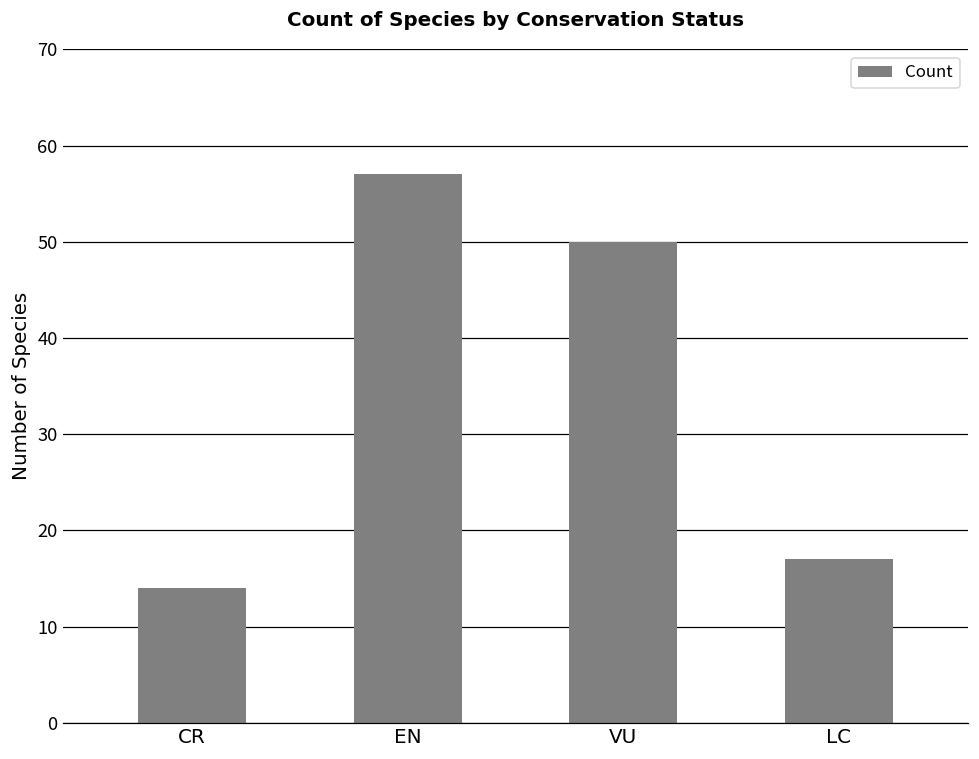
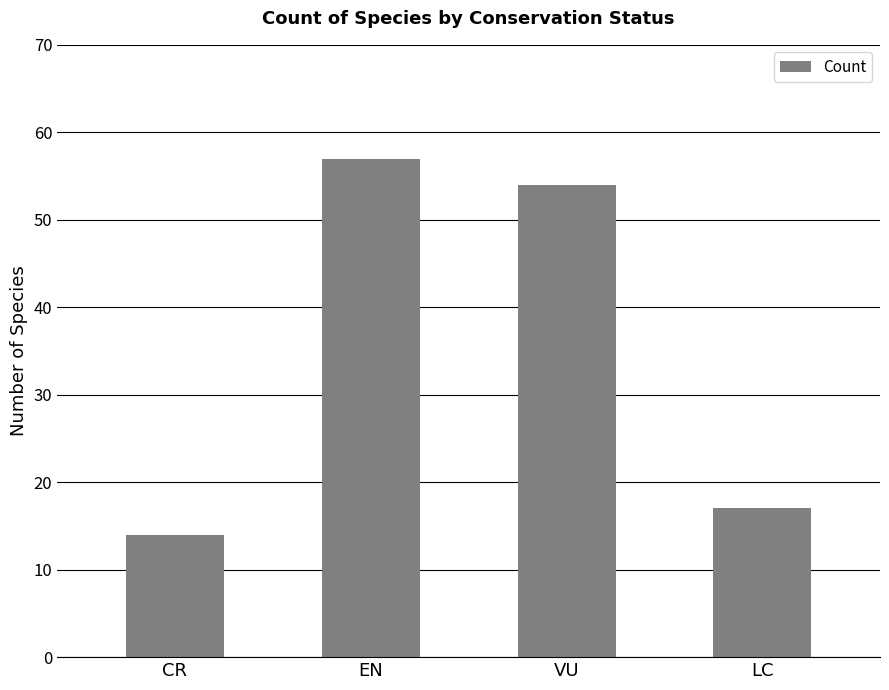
VU: 50 -> 54
